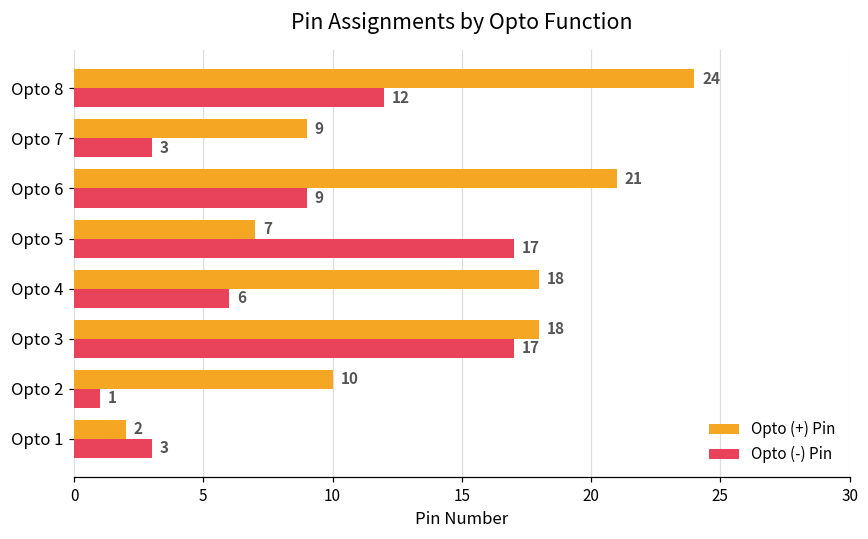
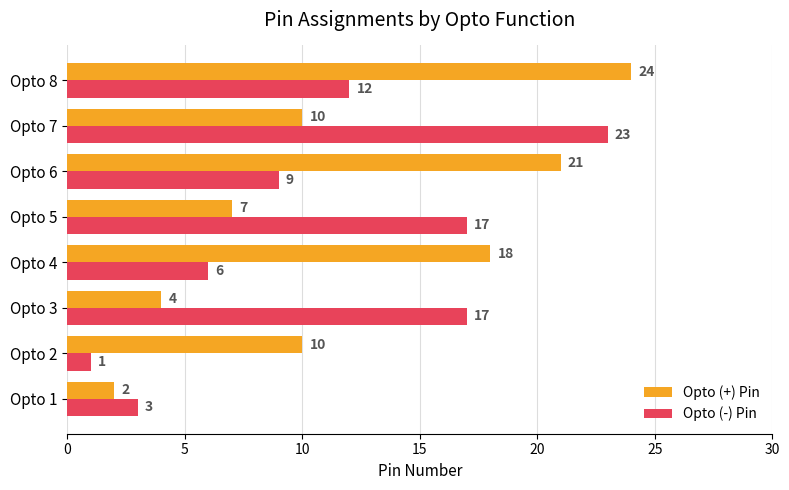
Opto (+) Pin, Opto 7: 9 -> 10
Opto (-) Pin, Opto 7: 3 -> 23
Opto (+) Pin, Opto 3: 18 -> 4
